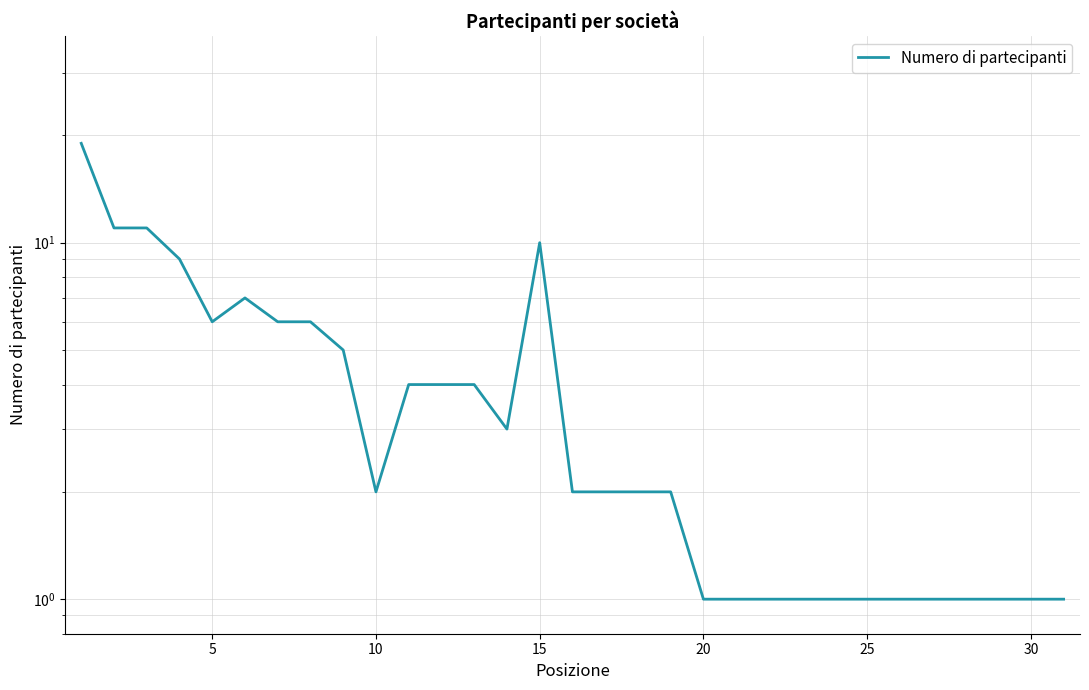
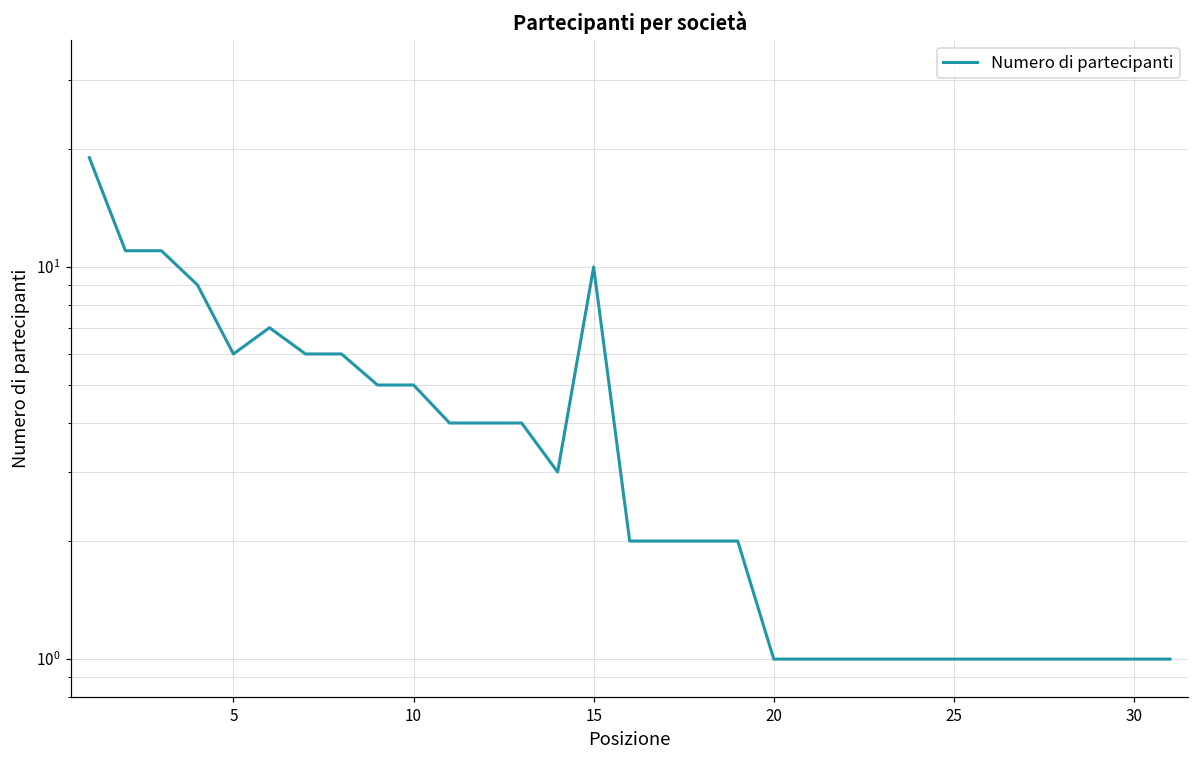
10: 2 -> 5
